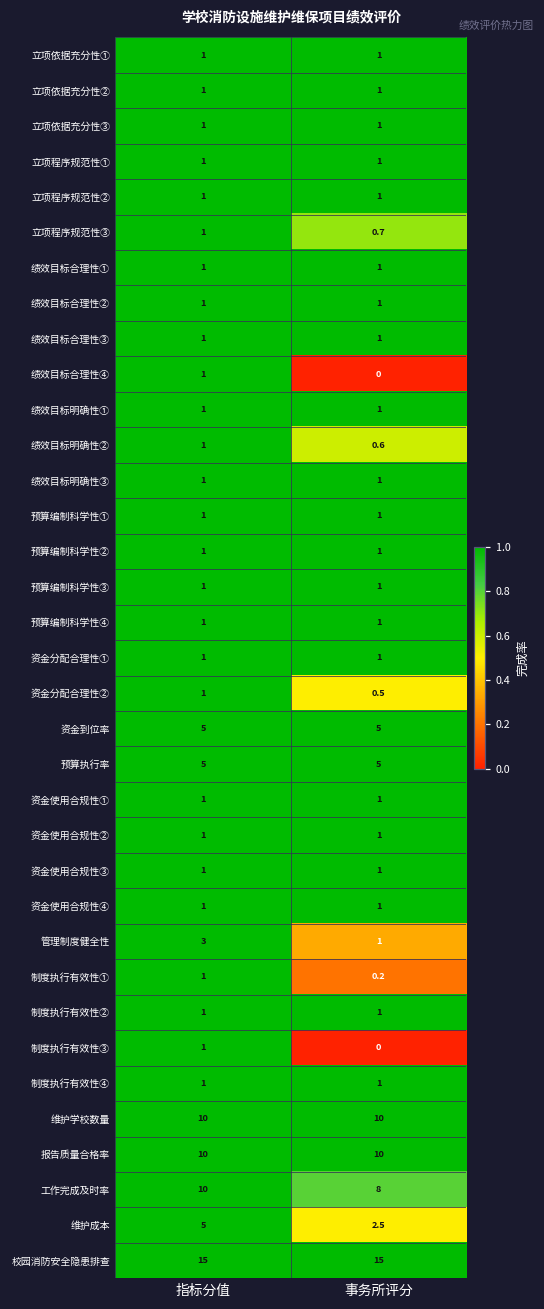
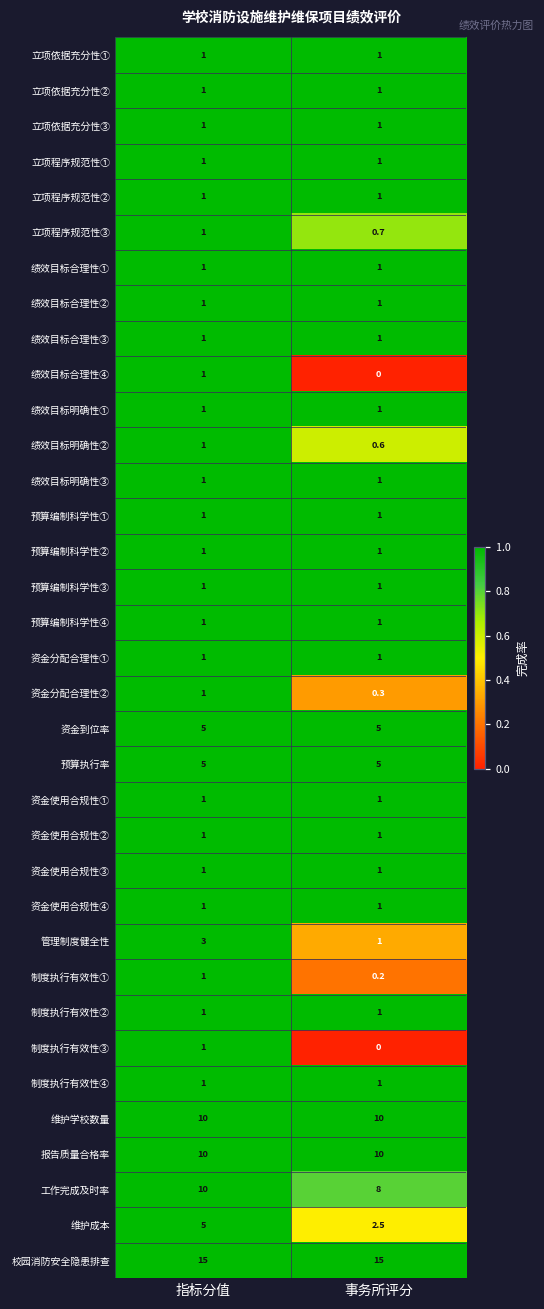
资金分配合理性②, 事务所评分: 0.5 -> 0.3
